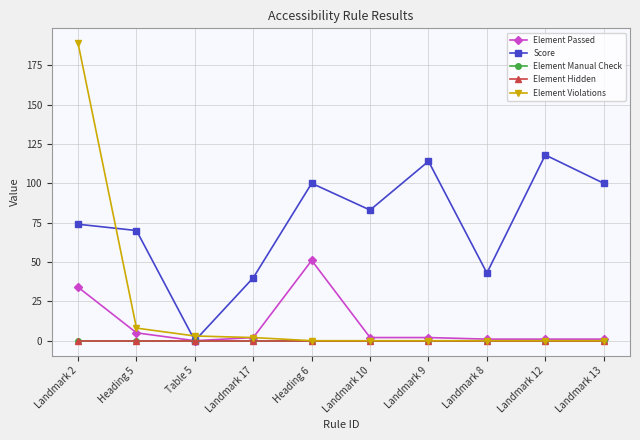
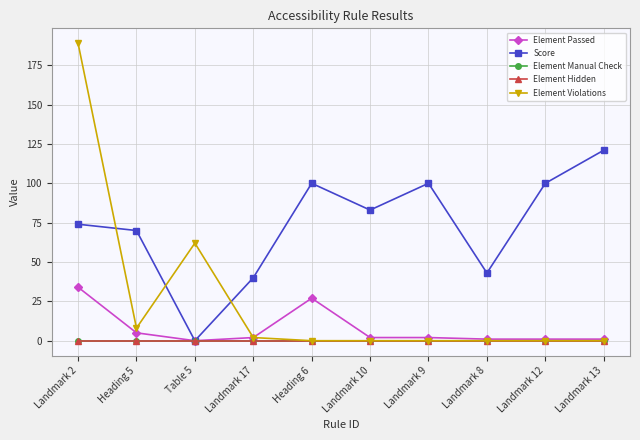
Element Violations, Table 5: 3 -> 62
Element Passed, Heading 6: 51 -> 27
Score, Landmark 9: 114 -> 100
Score, Landmark 12: 118 -> 100
Score, Landmark 13: 100 -> 121
